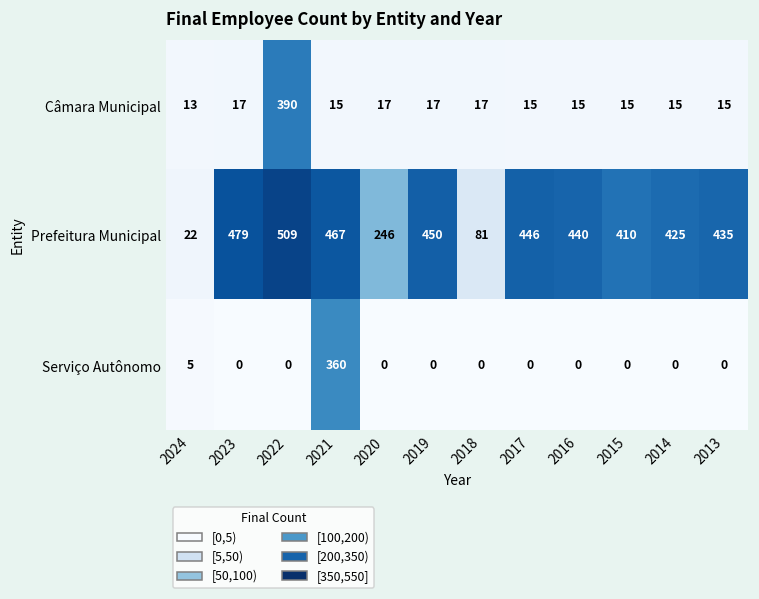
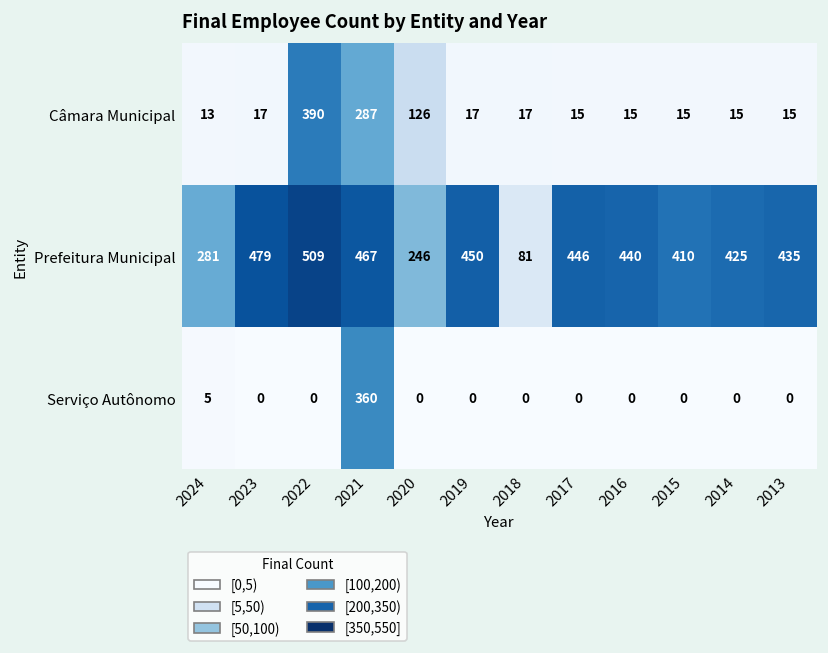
Câmara Municipal, 2021: 15 -> 287
Câmara Municipal, 2020: 17 -> 126
Prefeitura Municipal, 2024: 22 -> 281
